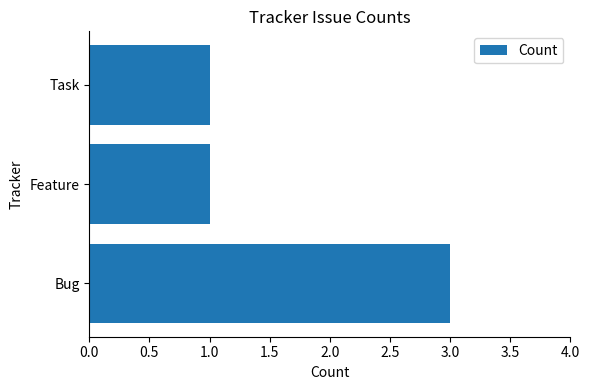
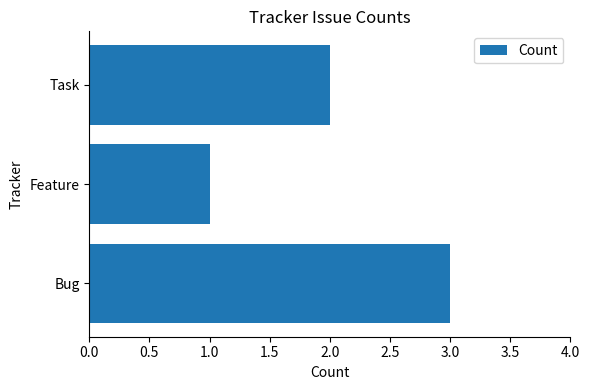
Task: 1 -> 2
